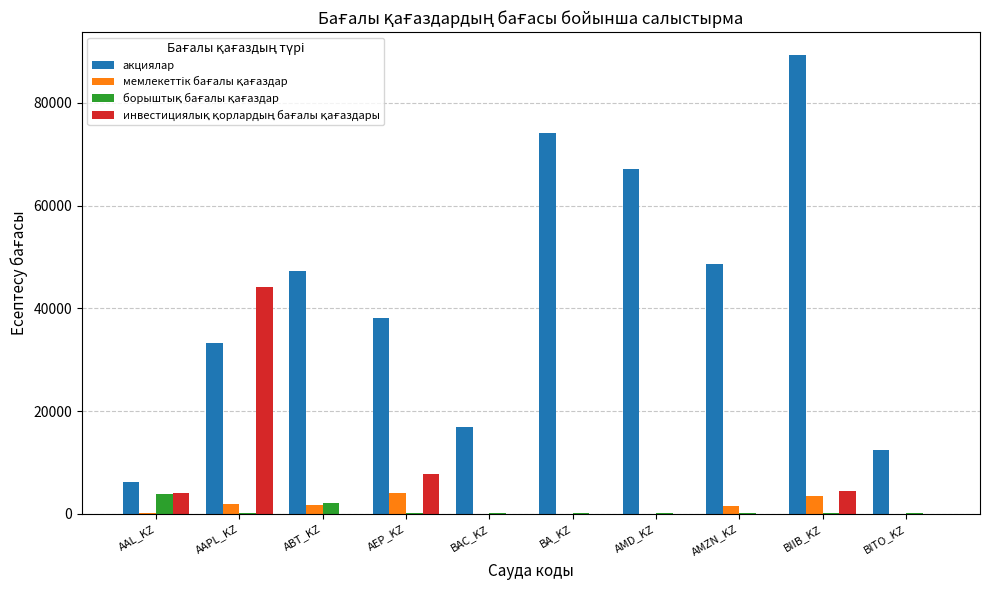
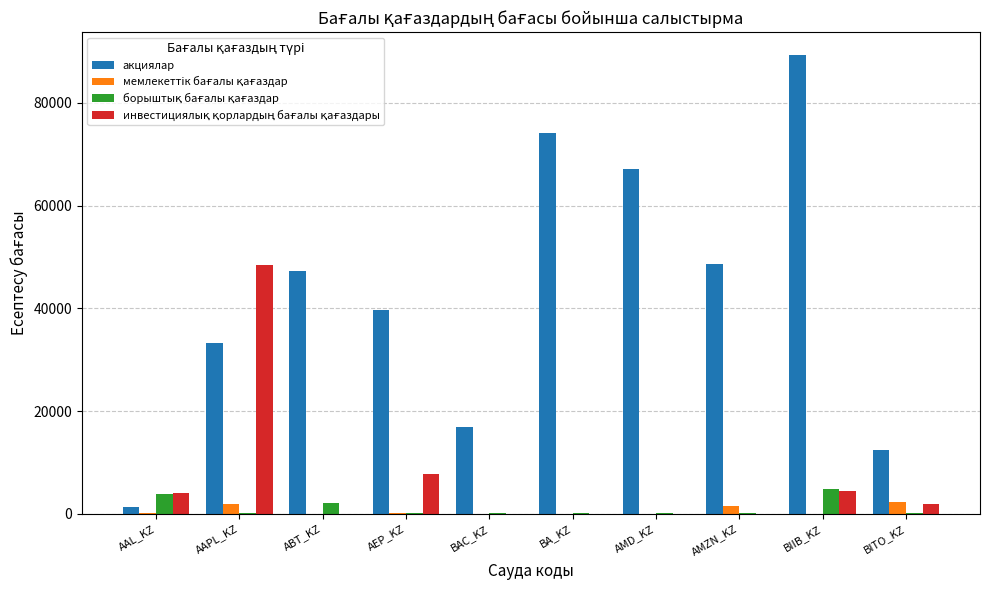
акциялар, AAL_KZ: 6000 -> 1000
инвестициялық қорлардың бағалы қағаздары, AAPL_KZ: 44000 -> 48000
мемлекеттік бағалы қағаздар, ABT_KZ: 2000 -> 0
акциялар, AEP_KZ: 38000 -> 40000
мемлекеттік бағалы қағаздар, AEP_KZ: 4000 -> 0
мемлекеттік бағалы қағаздар, BIIB_KZ: 3000 -> 0
борыштық бағалы қағаздар, BIIB_KZ: 0 -> 5000
мемлекеттік бағалы қағаздар, BITO_KZ: 0 -> 2000
инвестициялық қорлардың бағалы қағаздары, BITO_KZ: 0 -> 2000
